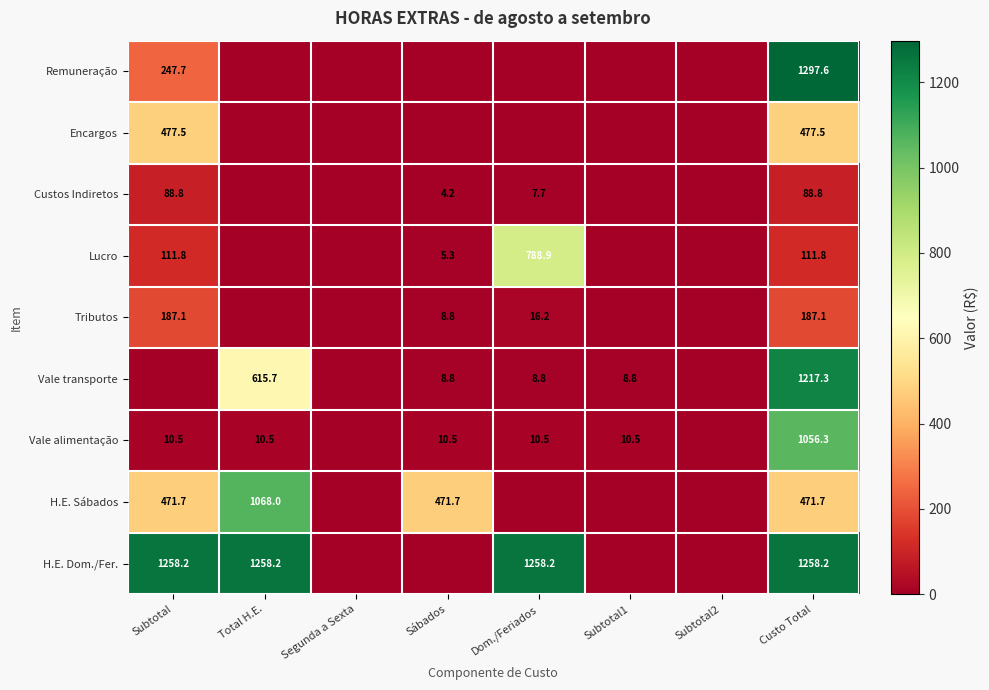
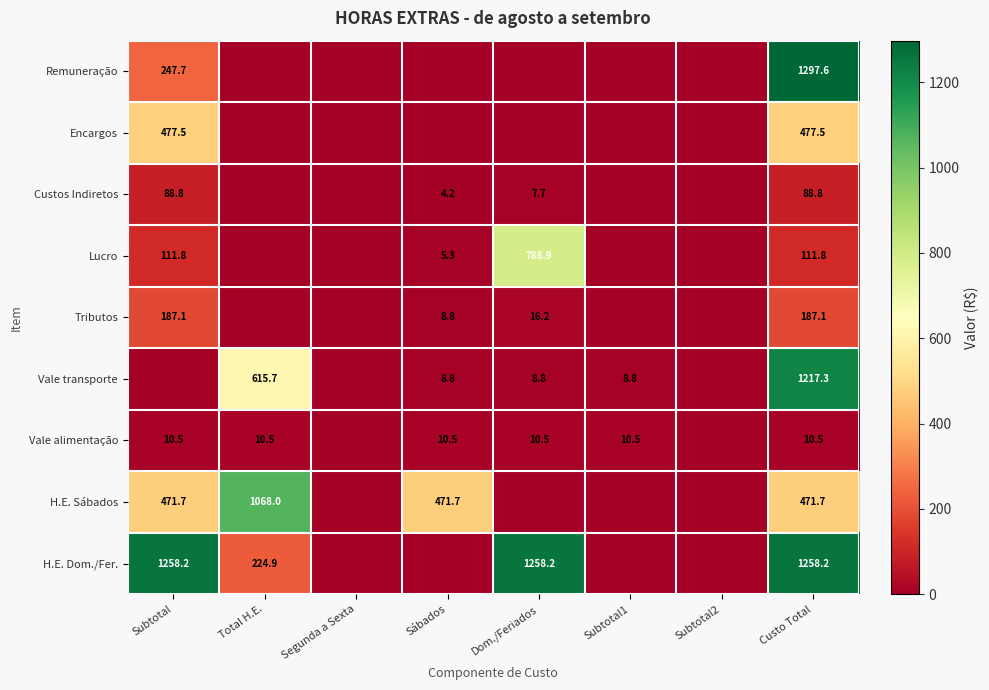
Vale alimentação, Custo Total: 1056.3 -> 10.5
H.E. Dom./Fer., Total H.E.: 1258.2 -> 224.9
